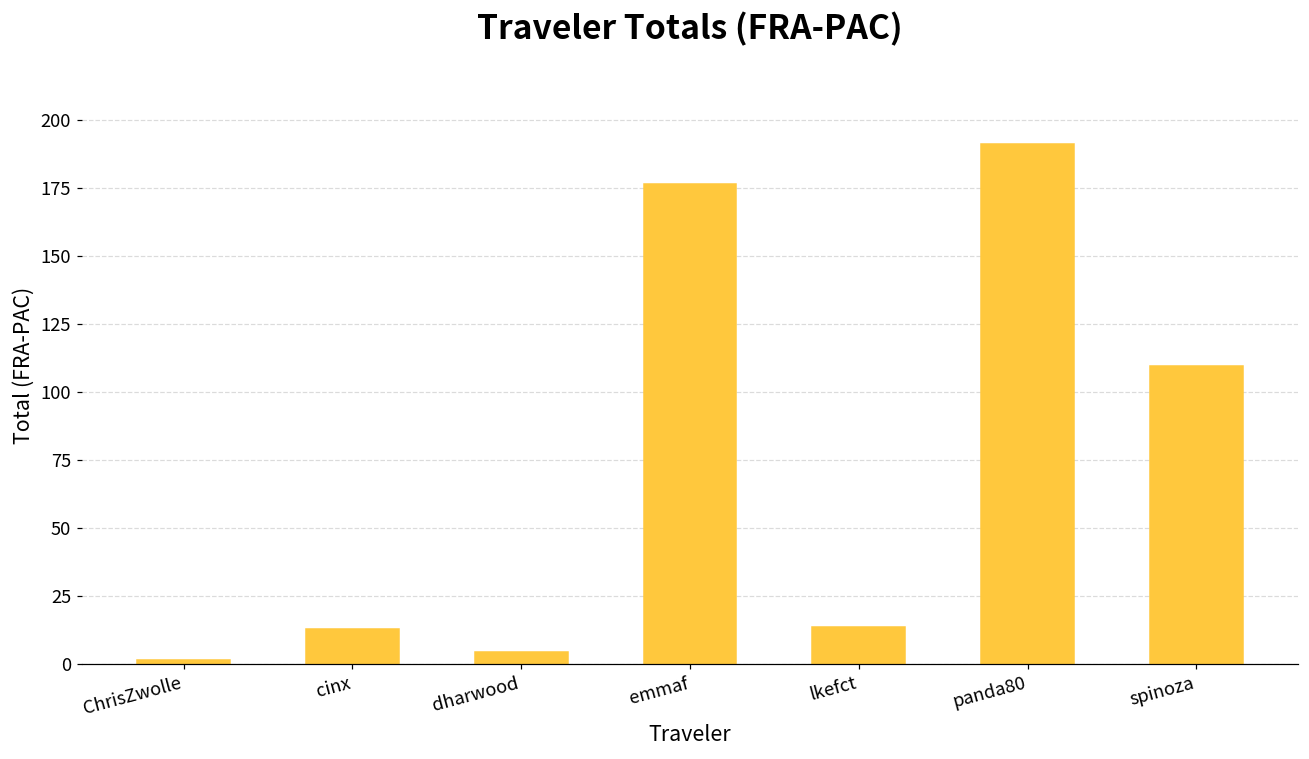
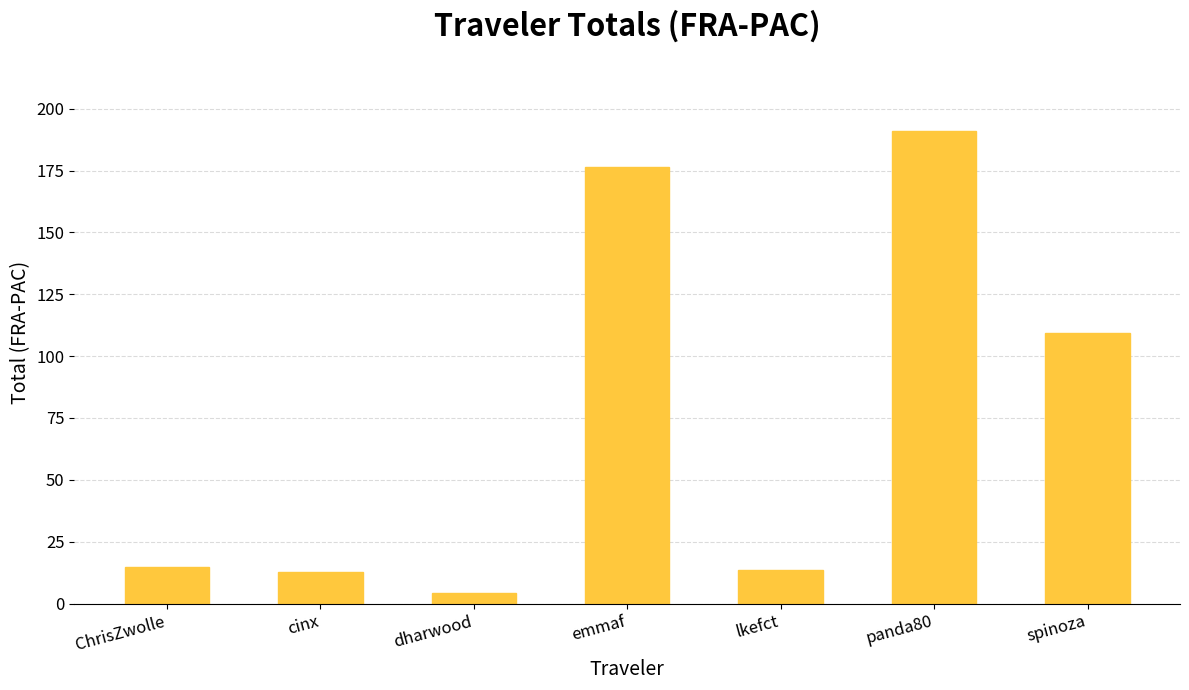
ChrisZwolle: 2 -> 15
